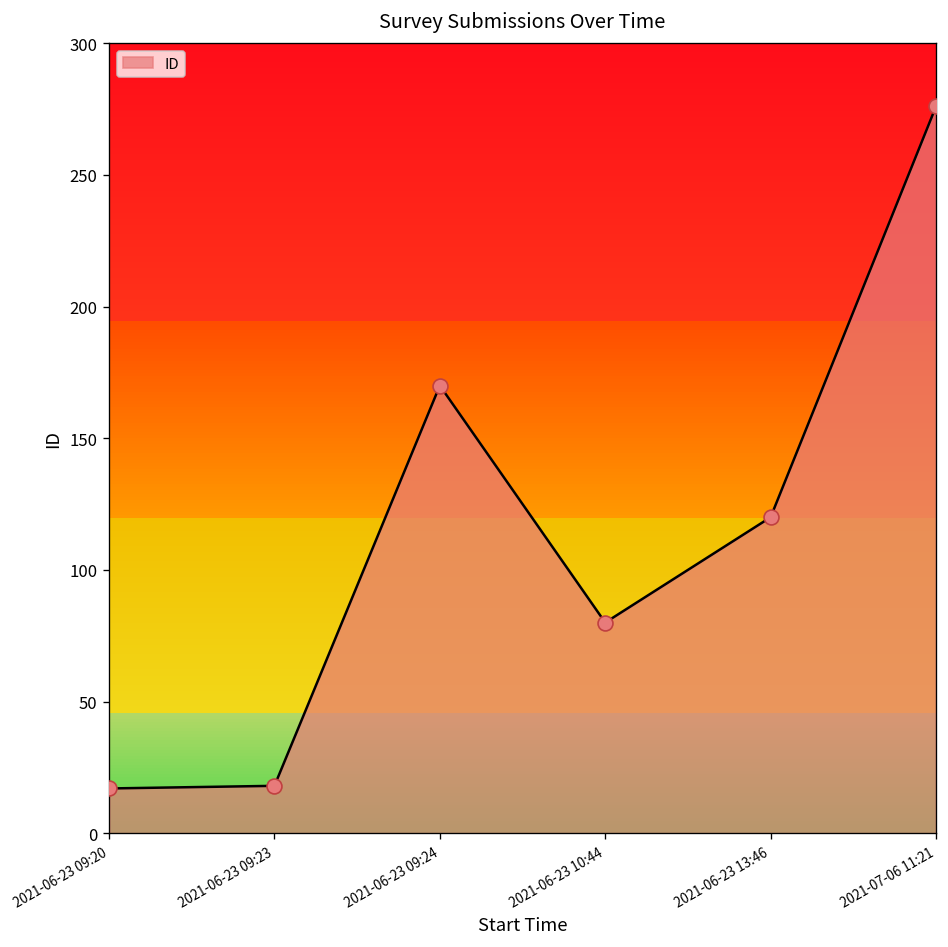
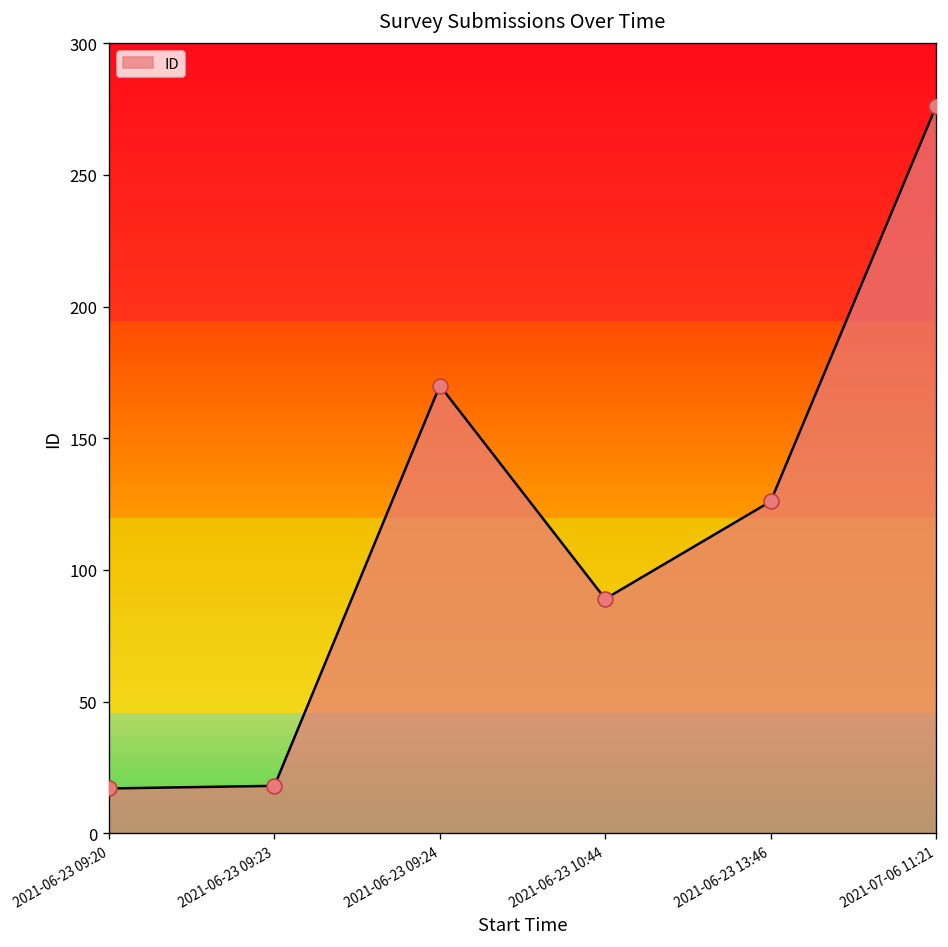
2021-06-23 10:44: 80 -> 89
2021-06-23 13:46: 120 -> 126
